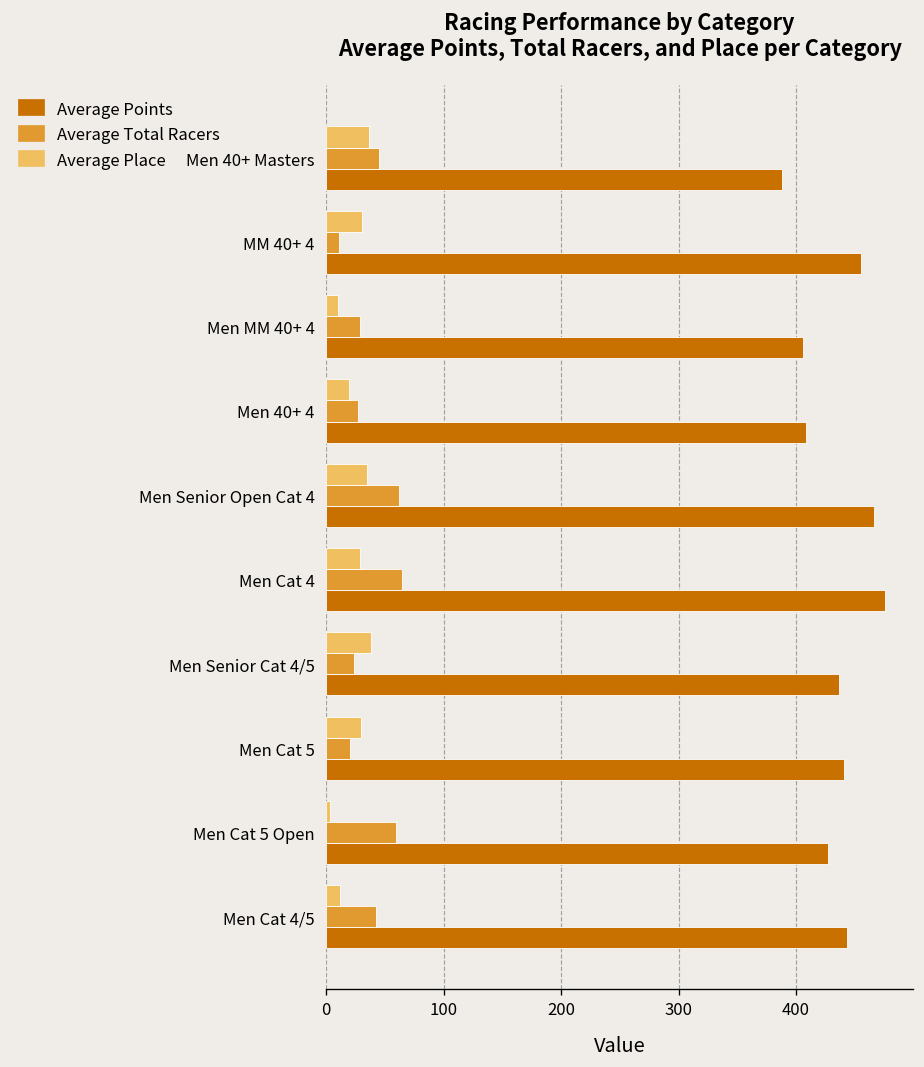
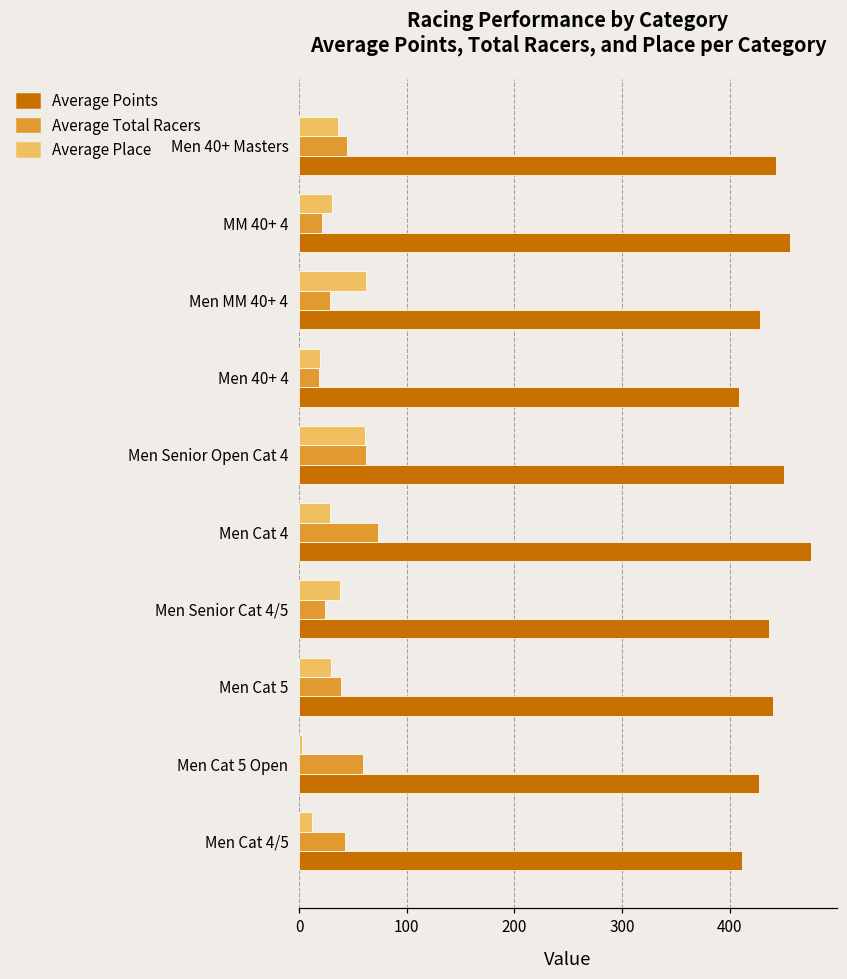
Average Points, Men 40+ Masters: 390 -> 440
Average Total Racers, MM 40+ 4: 10 -> 20
Average Place, Men MM 40+ 4: 10 -> 60
Average Points, Men MM 40+ 4: 410 -> 430
Average Total Racers, Men 40+ 4: 30 -> 20
Average Place, Men Senior Open Cat 4: 40 -> 60
Average Points, Men Senior Open Cat 4: 470 -> 450
Average Total Racers, Men Cat 4: 60 -> 70
Average Total Racers, Men Cat 5: 20 -> 40
Average Points, Men Cat 4/5: 440 -> 410
